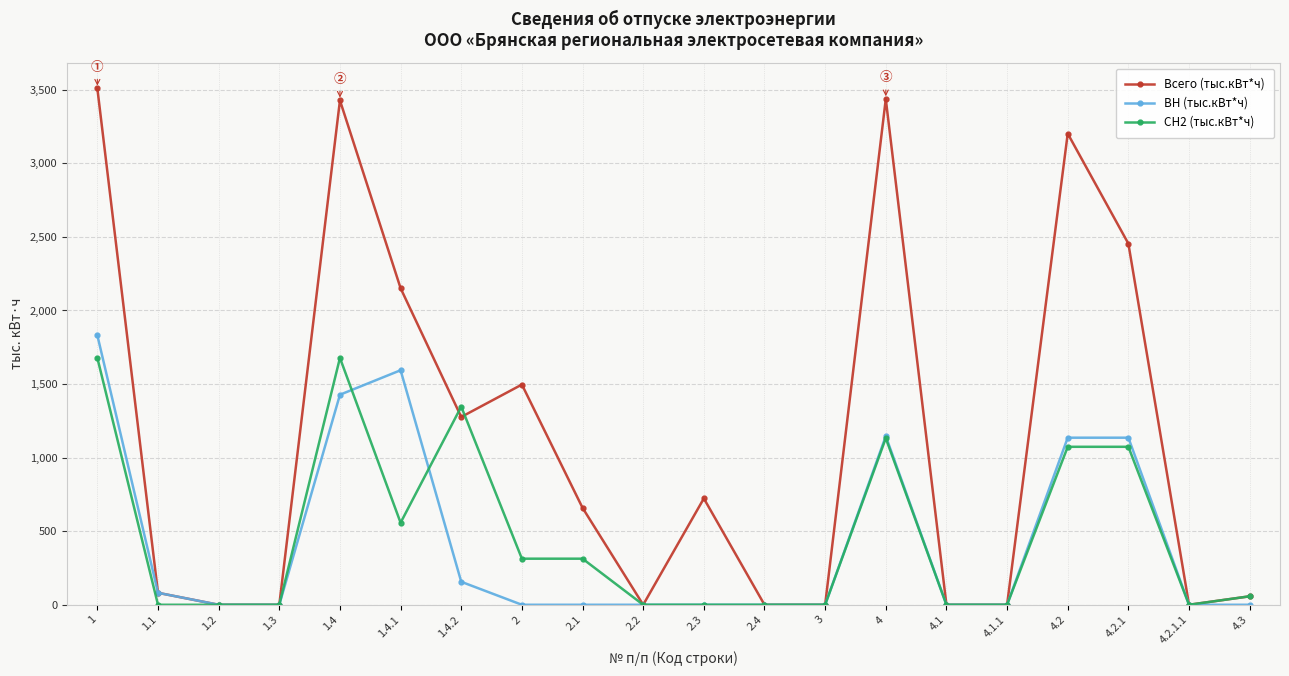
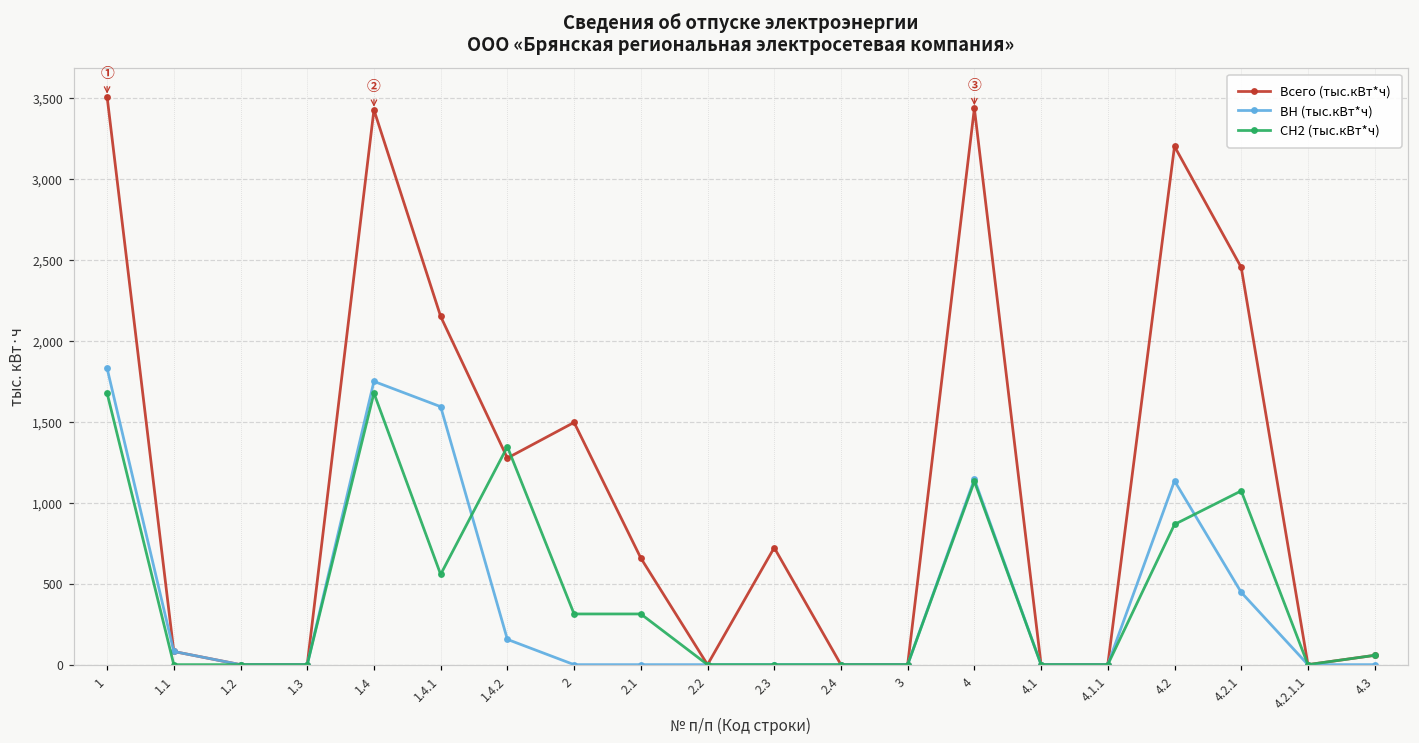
ВН (тыс.кВт*ч), 1.4: 1,430 -> 1,750
СН2 (тыс.кВт*ч), 4.2: 1,070 -> 870
ВН (тыс.кВт*ч), 4.2.1: 1,140 -> 450
